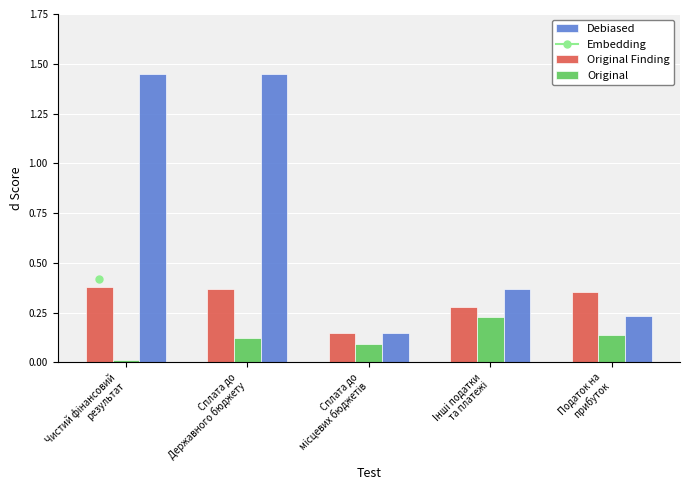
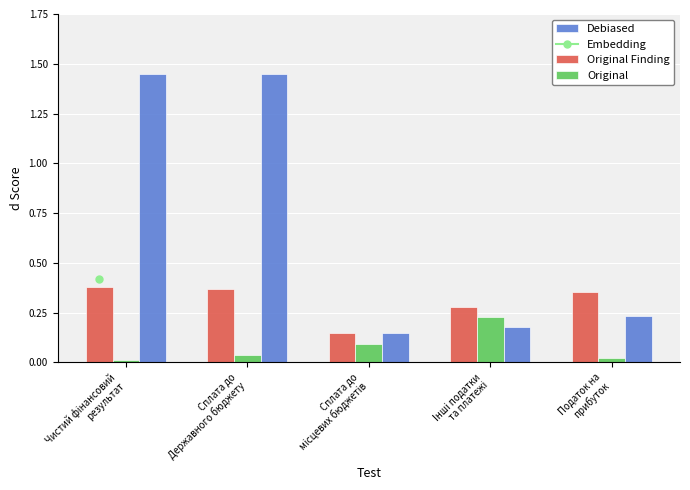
Original, Сплата до Державного бюджету: 0.12 -> 0.04
Debiased, Інші податки та платежі: 0.37 -> 0.18
Original, Податок на прибуток: 0.14 -> 0.02
